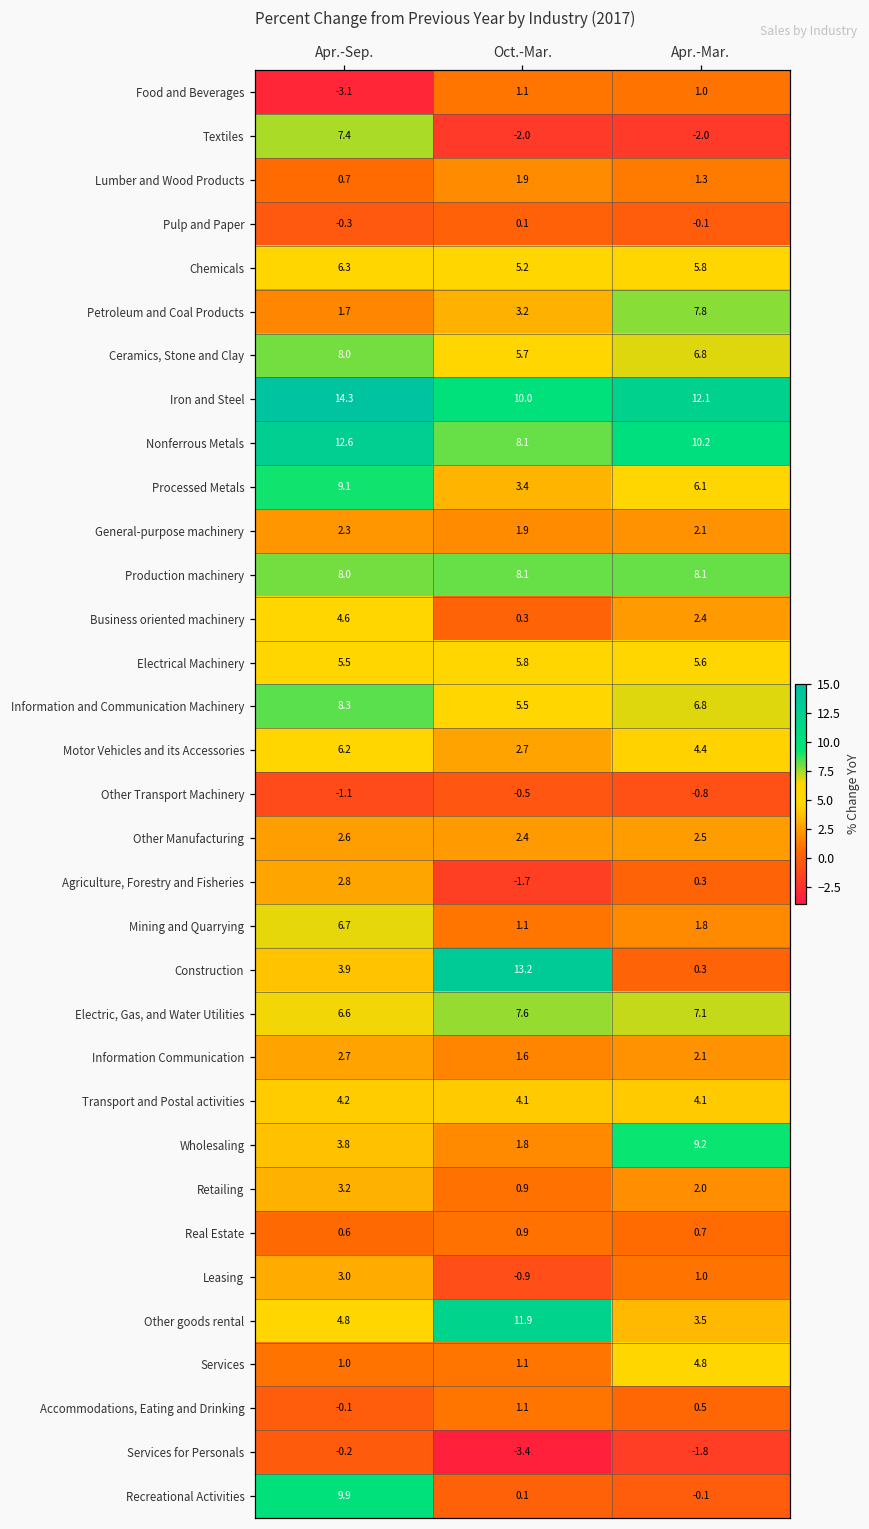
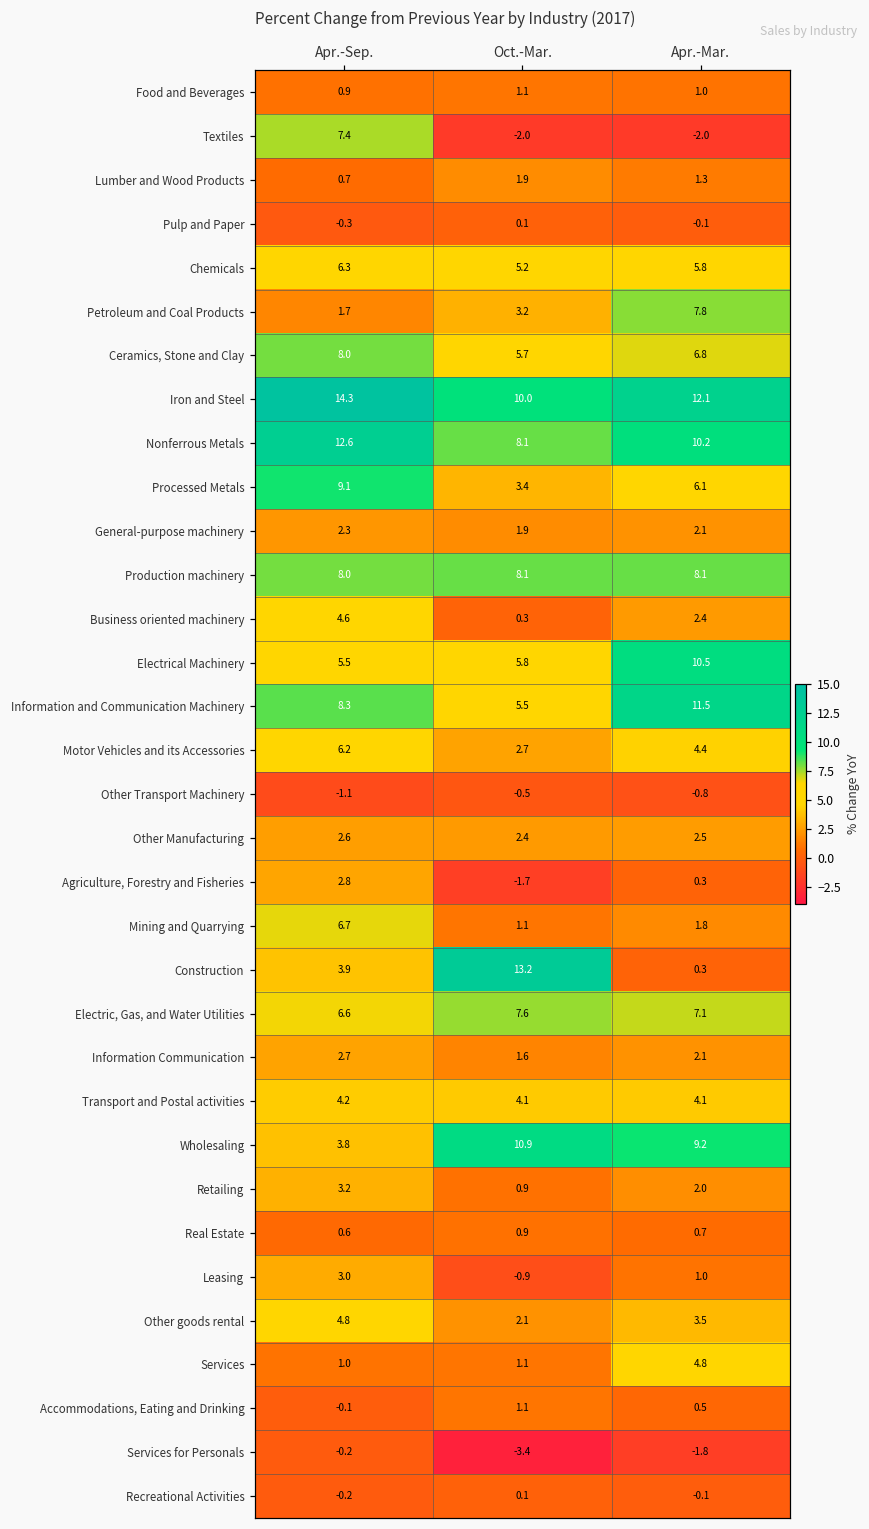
Food and Beverages, Apr.-Sep.: -3.1 -> 0.9
Electrical Machinery, Apr.-Mar.: 5.6 -> 10.5
Information and Communication Machinery, Apr.-Mar.: 6.8 -> 11.5
Wholesaling, Oct.-Mar.: 1.8 -> 10.9
Other goods rental, Oct.-Mar.: 11.9 -> 2.1
Recreational Activities, Apr.-Sep.: 9.9 -> -0.2
